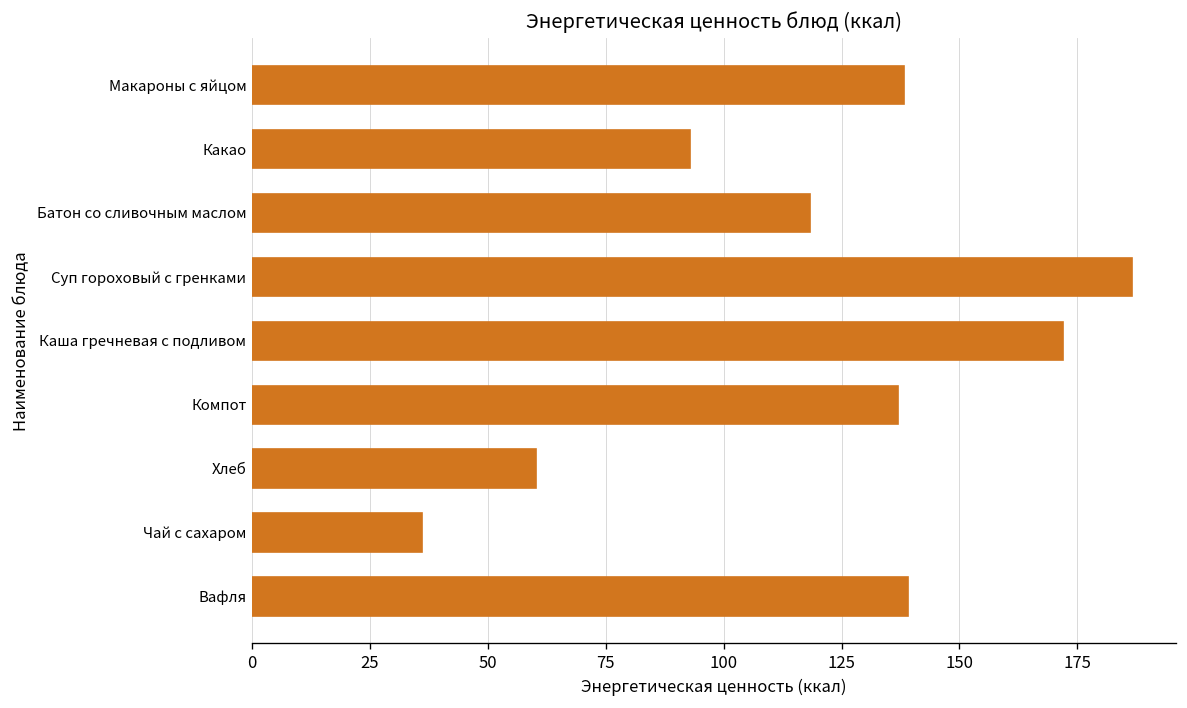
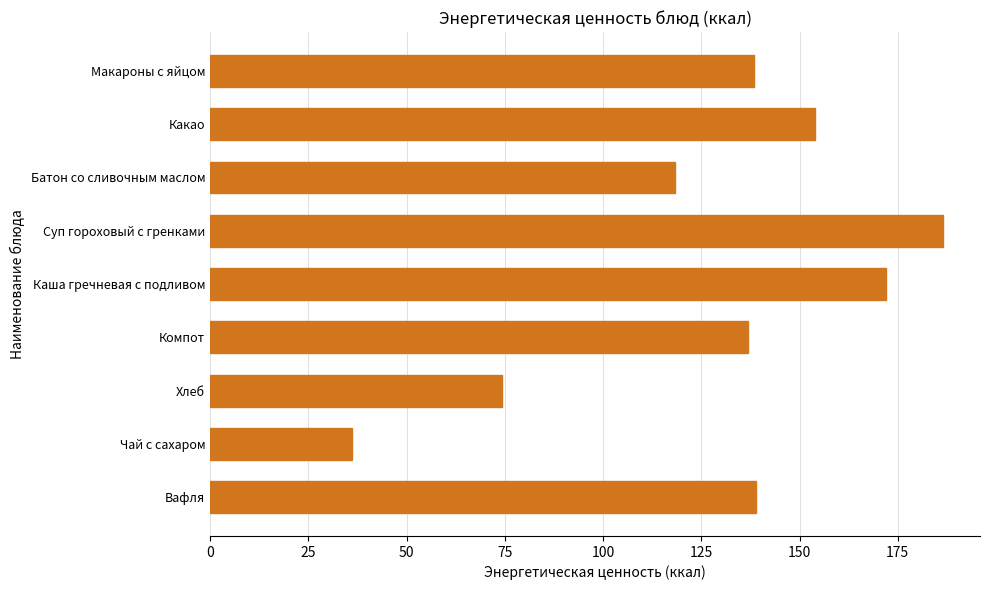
Какао: 93 -> 154
Хлеб: 60 -> 74
